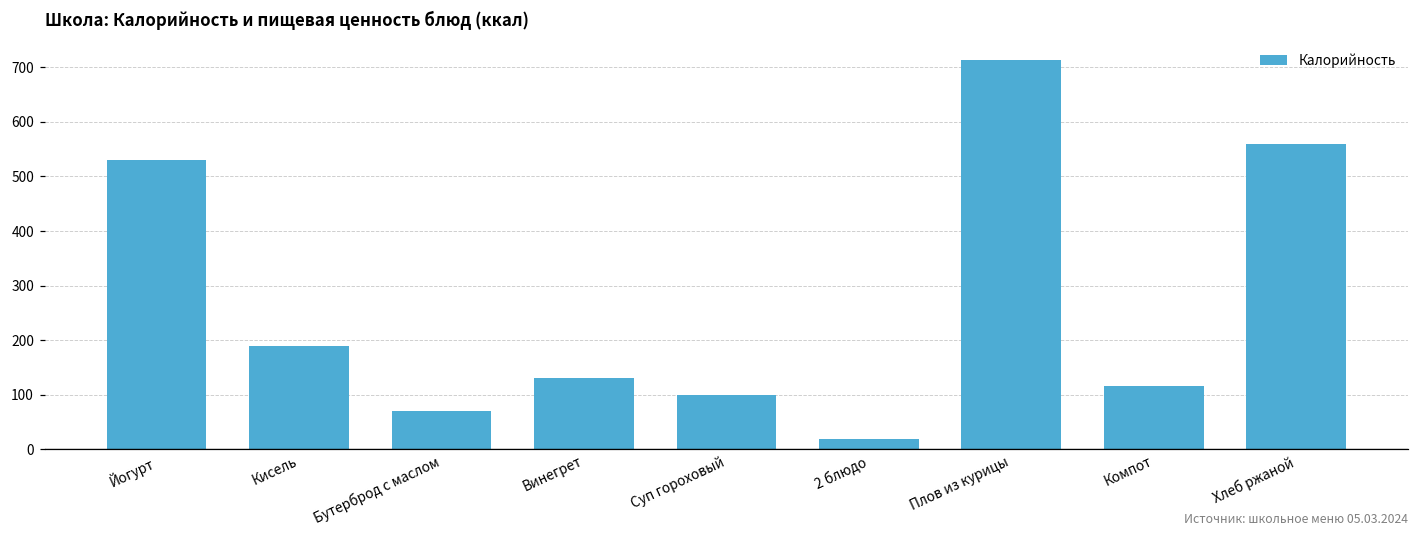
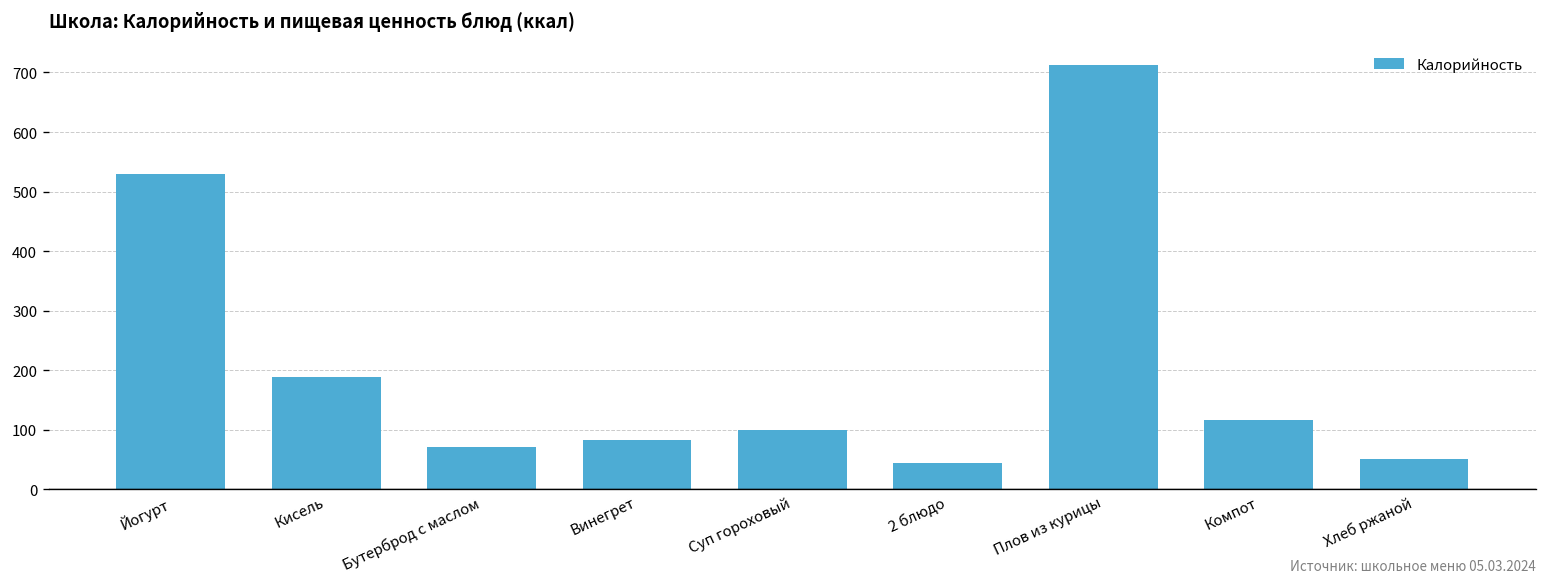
Винегрет: 130 -> 80
2 блюдо: 20 -> 40
Хлеб ржаной: 560 -> 50
